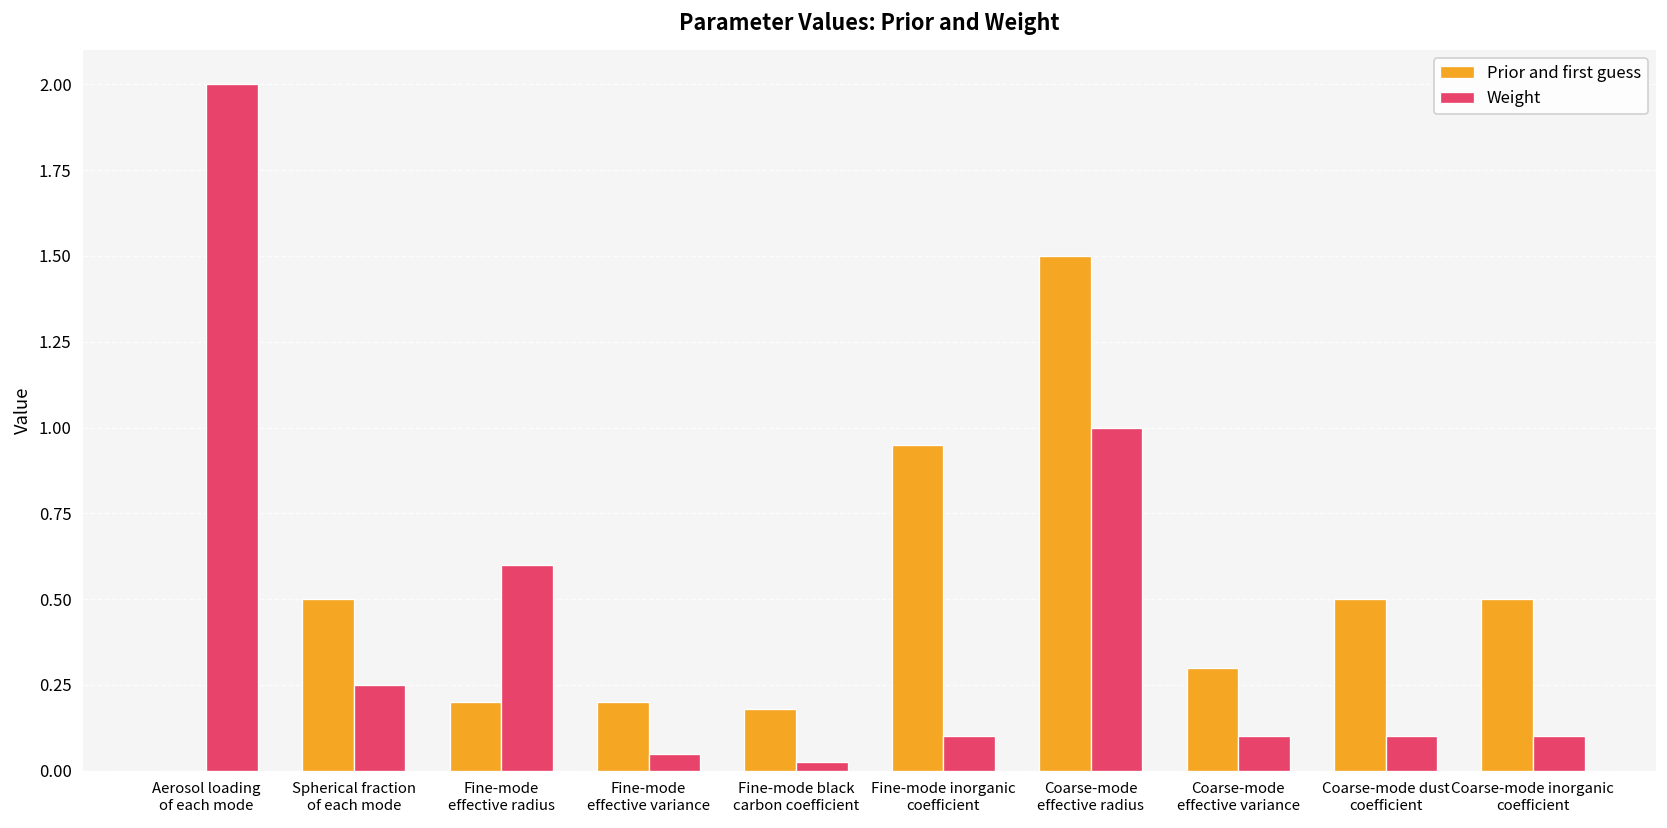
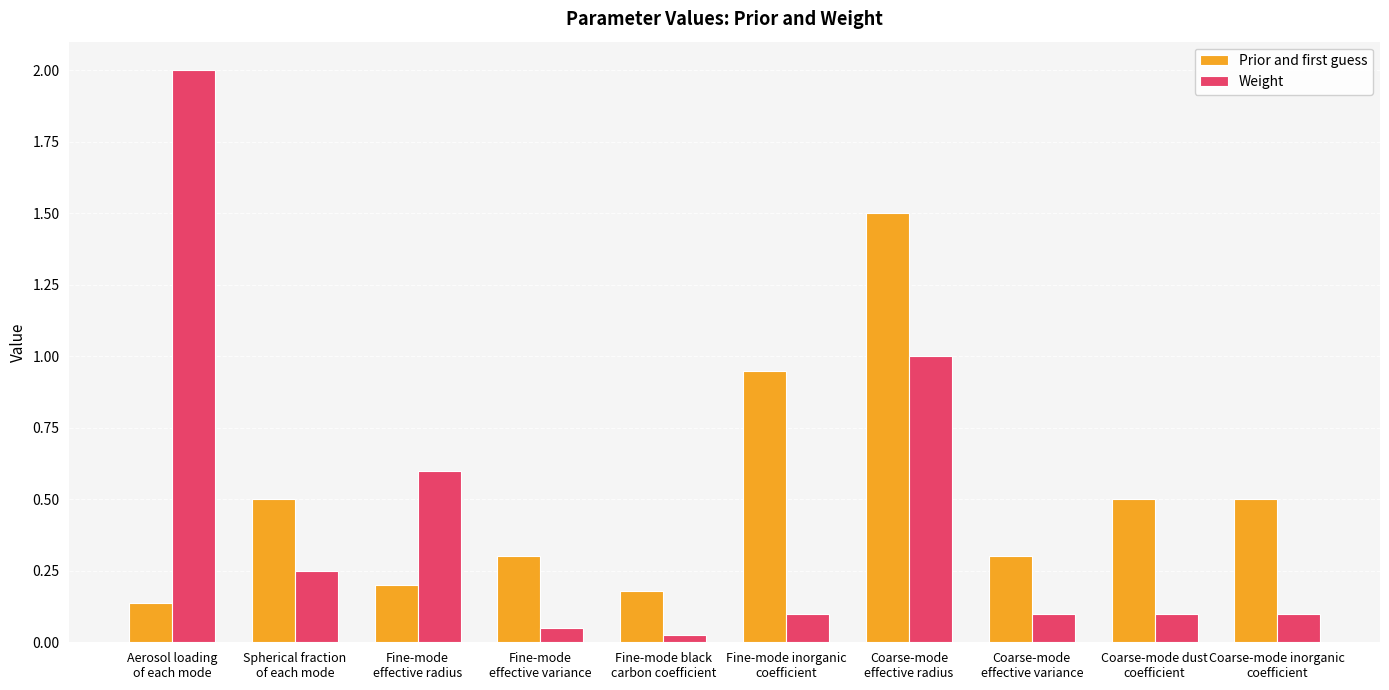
Prior and first guess, Aerosol loading of each mode: 0.00 -> 0.14
Prior and first guess, Fine-mode effective variance: 0.2 -> 0.3
